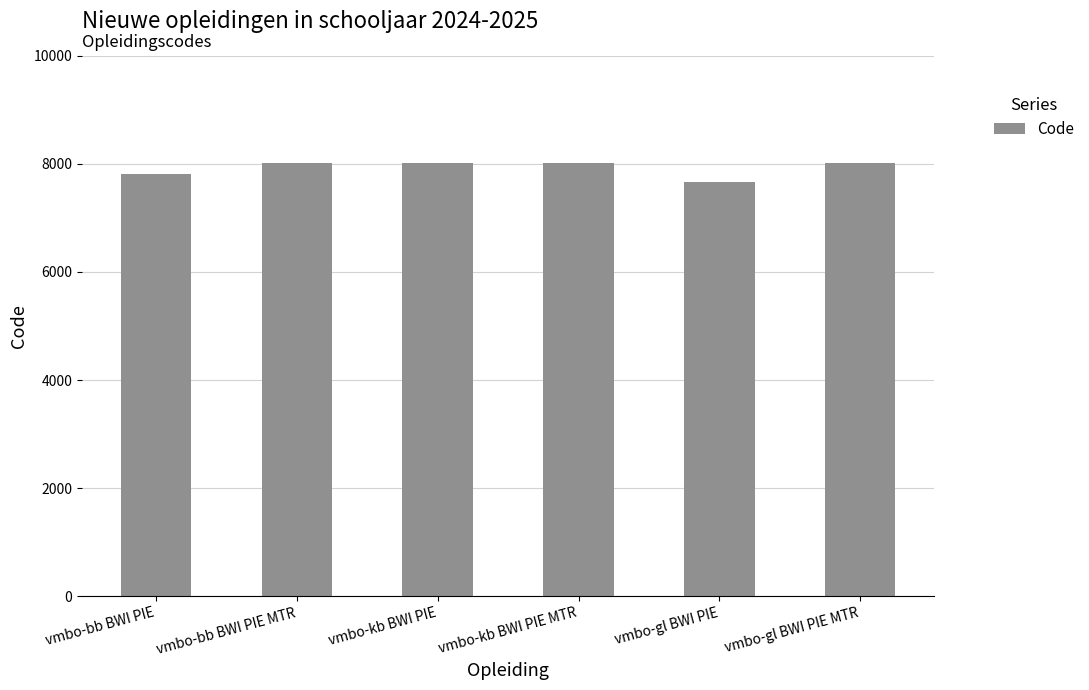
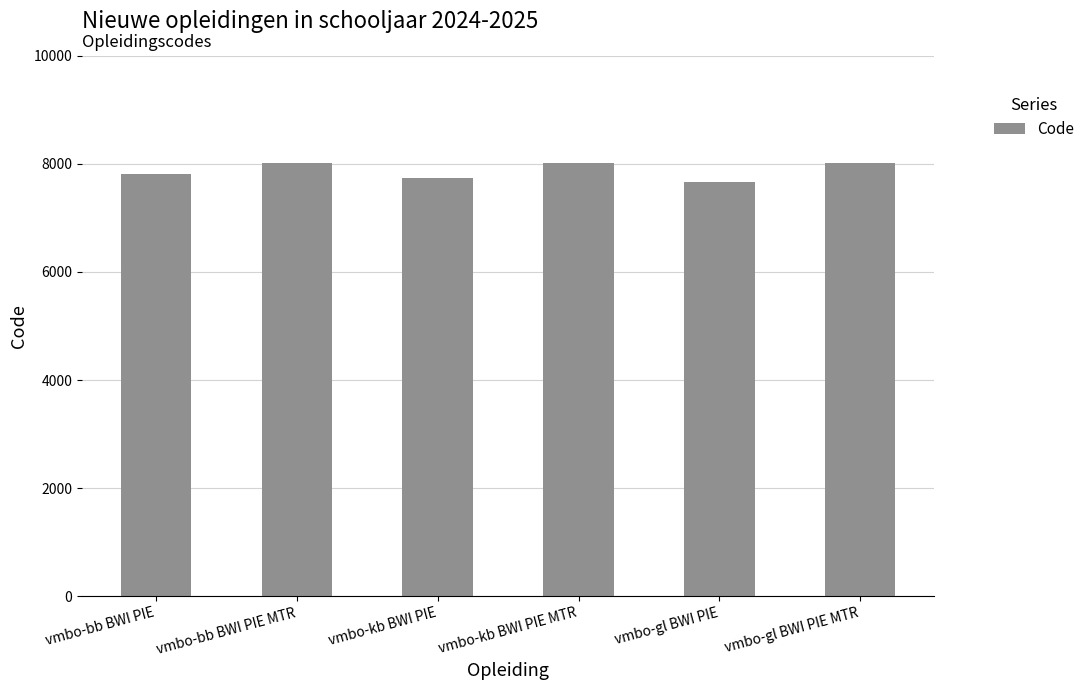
vmbo-kb BWI PIE: 8000 -> 7700
